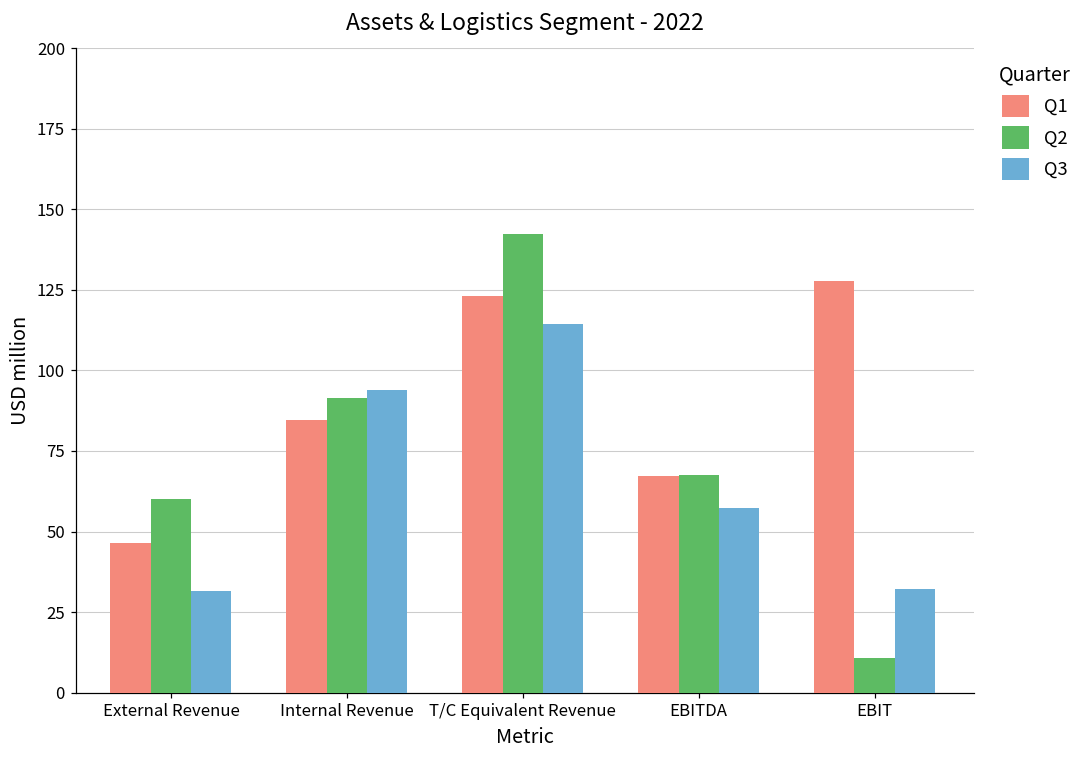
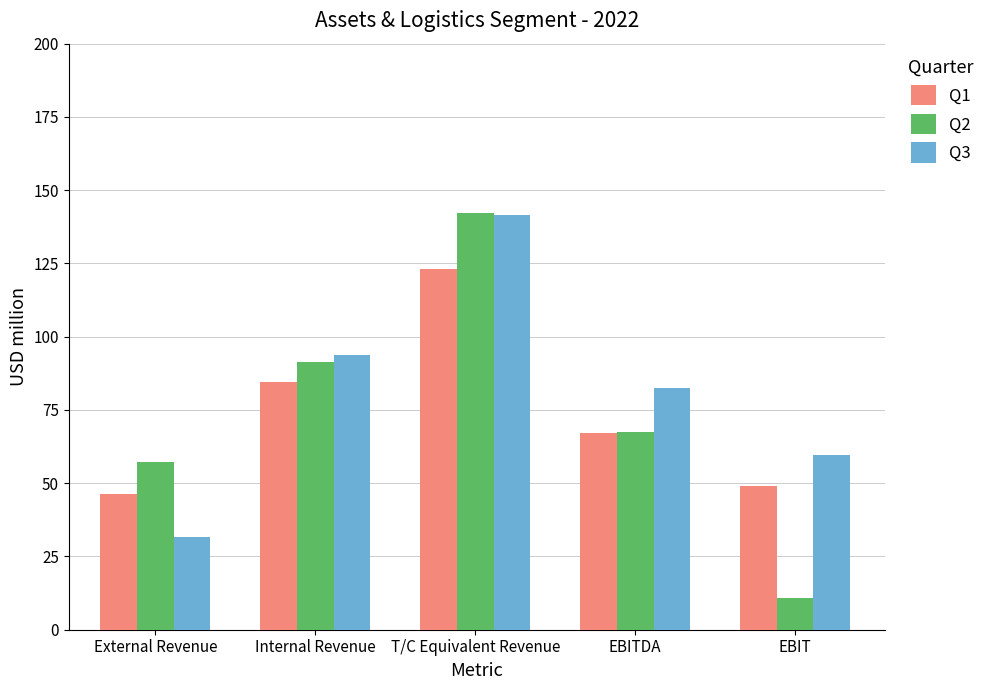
Q2, External Revenue: 60 -> 57
Q3, T/C Equivalent Revenue: 115 -> 142
Q3, EBITDA: 57 -> 83
Q1, EBIT: 128 -> 49
Q3, EBIT: 32 -> 60
